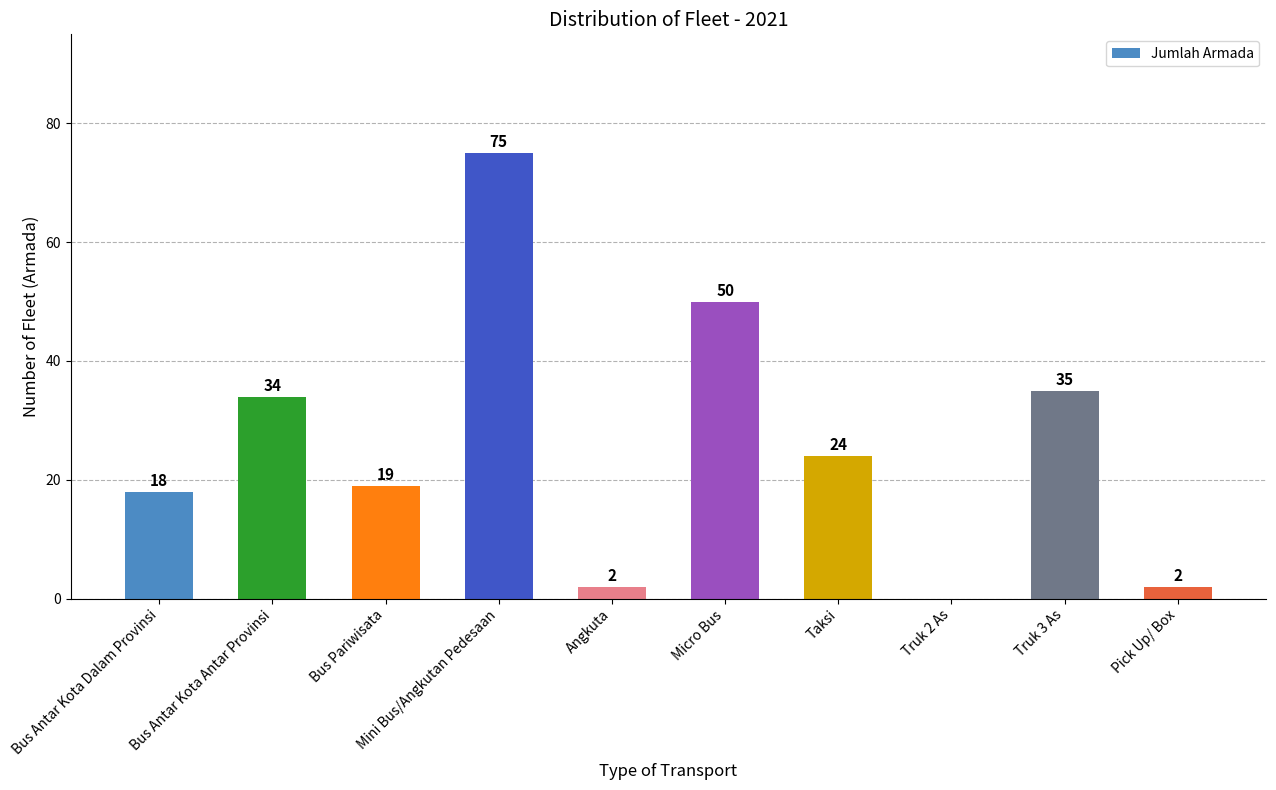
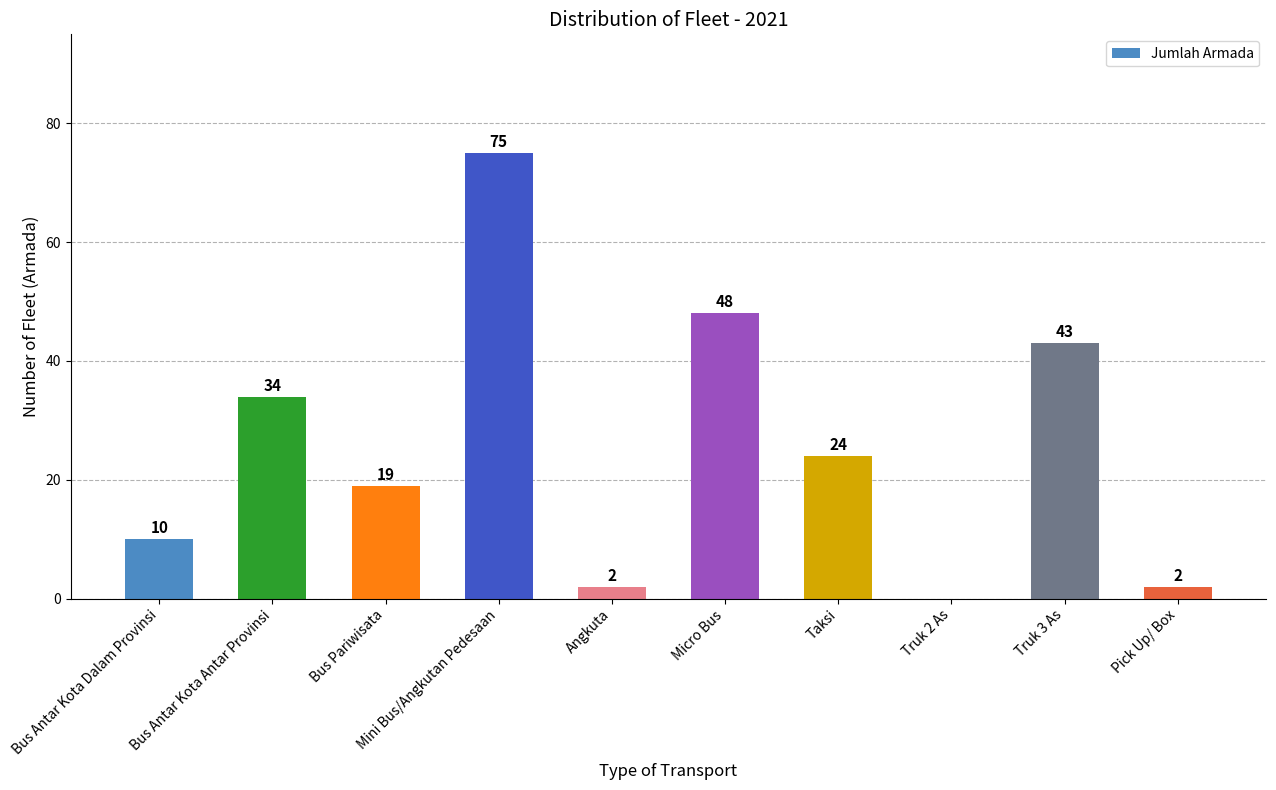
Bus Antar Kota Dalam Provinsi: 18 -> 10
Micro Bus: 50 -> 48
Truk 3 As: 35 -> 43
